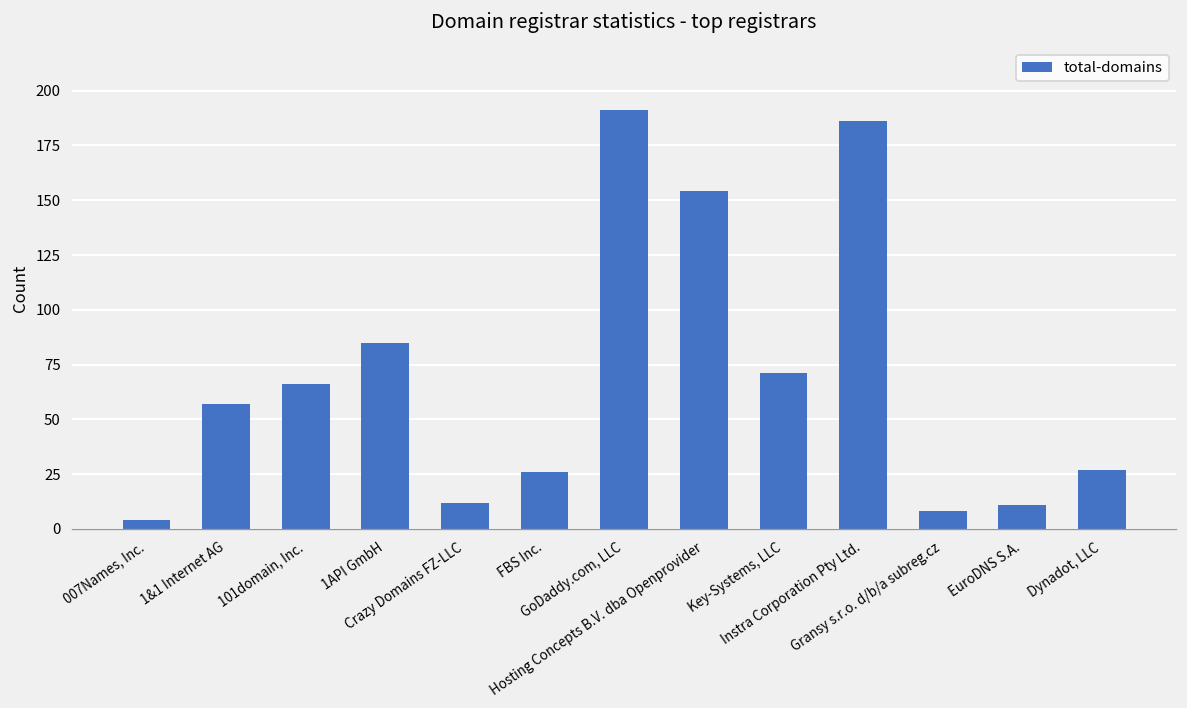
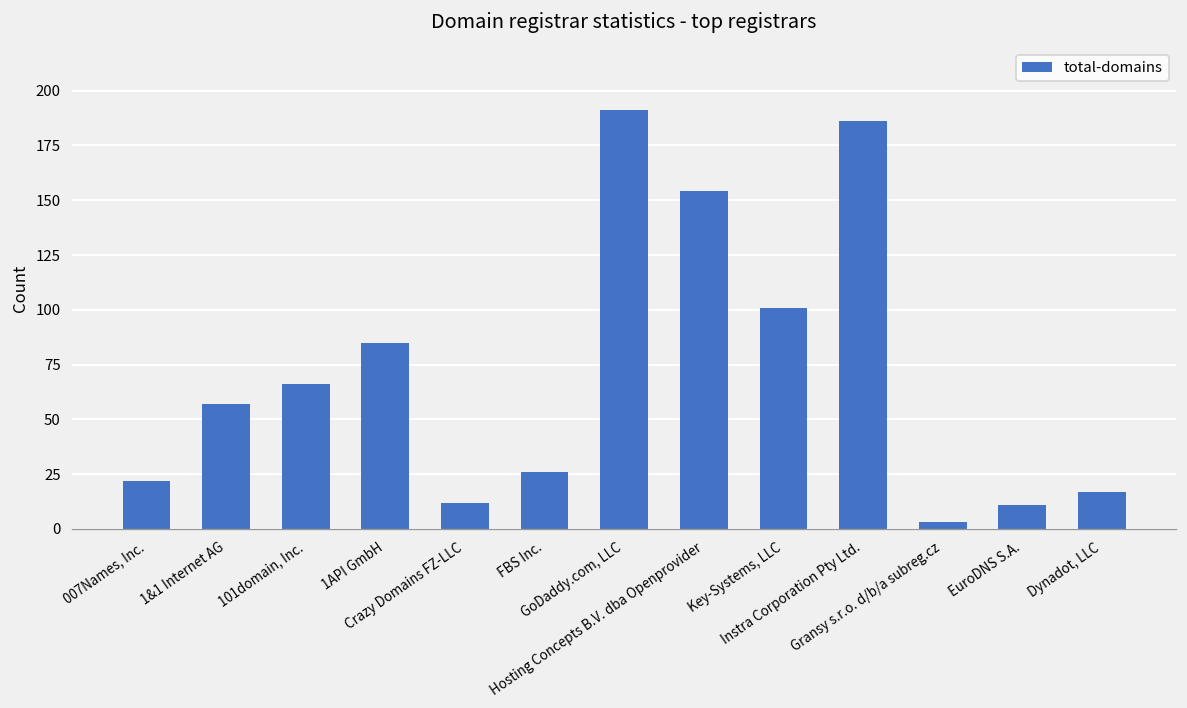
007Names, Inc.: 4 -> 22
Key-Systems, LLC: 71 -> 101
Gransy s.r.o. d/b/a subreg.cz: 8 -> 3
Dynadot, LLC: 27 -> 17
